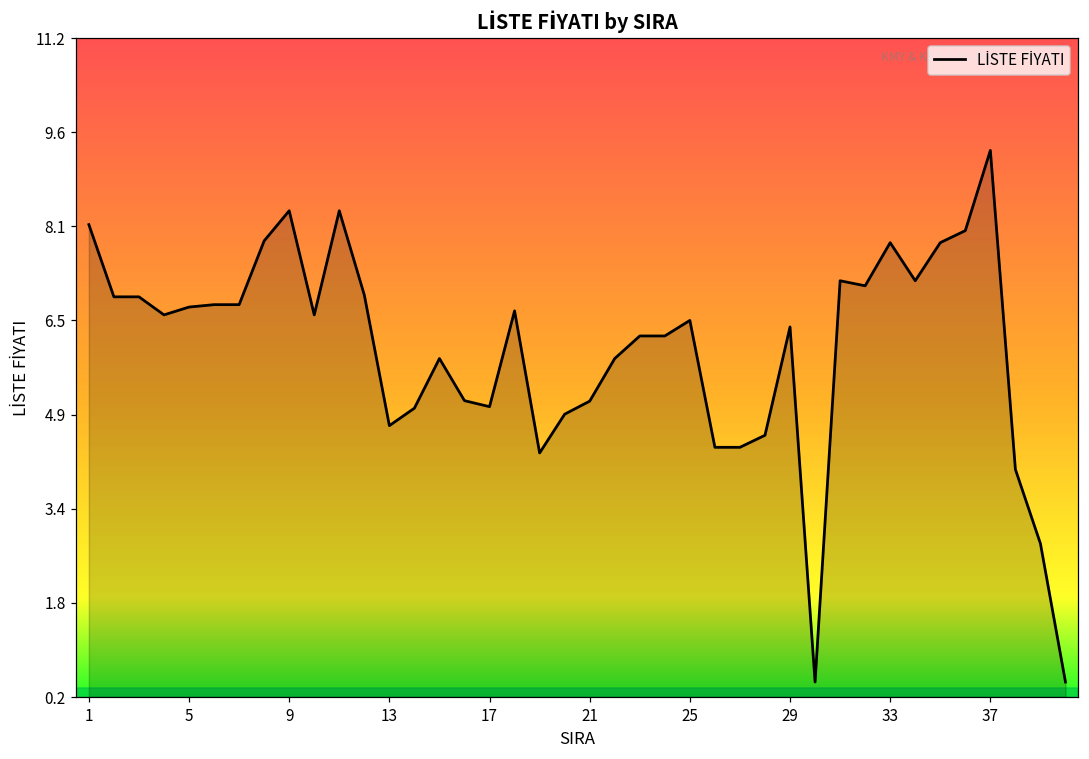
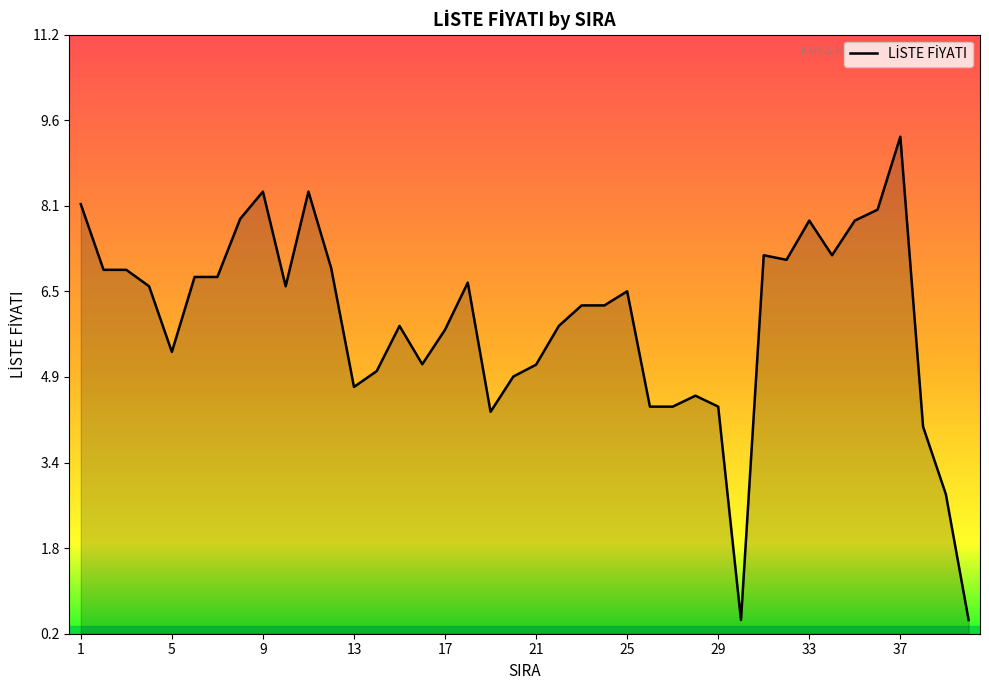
5: 6.7 -> 5.4
17: 5.1 -> 5.8
29: 6.4 -> 4.4
